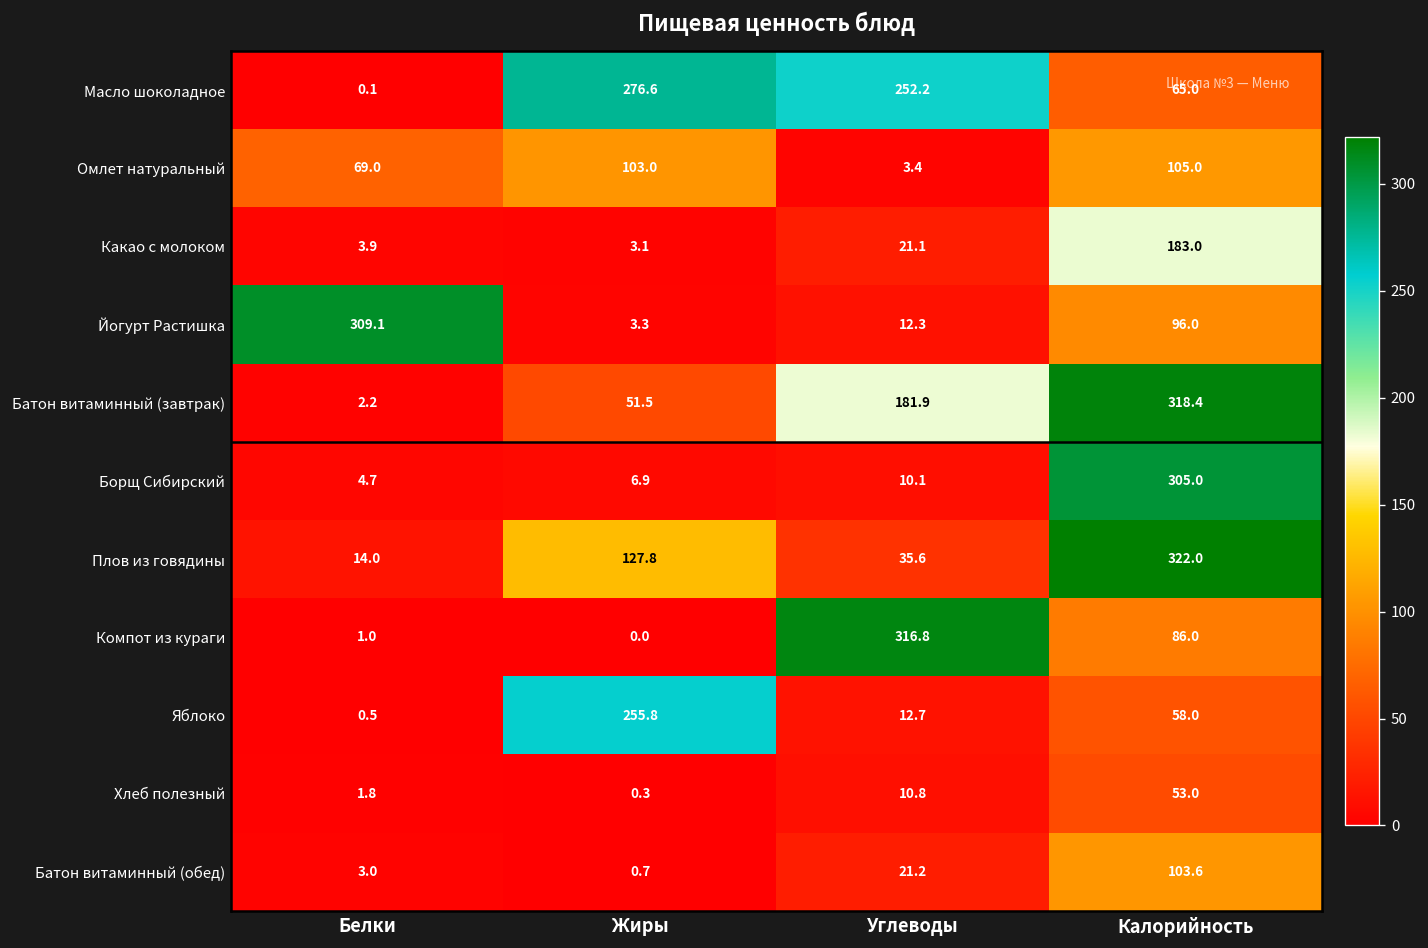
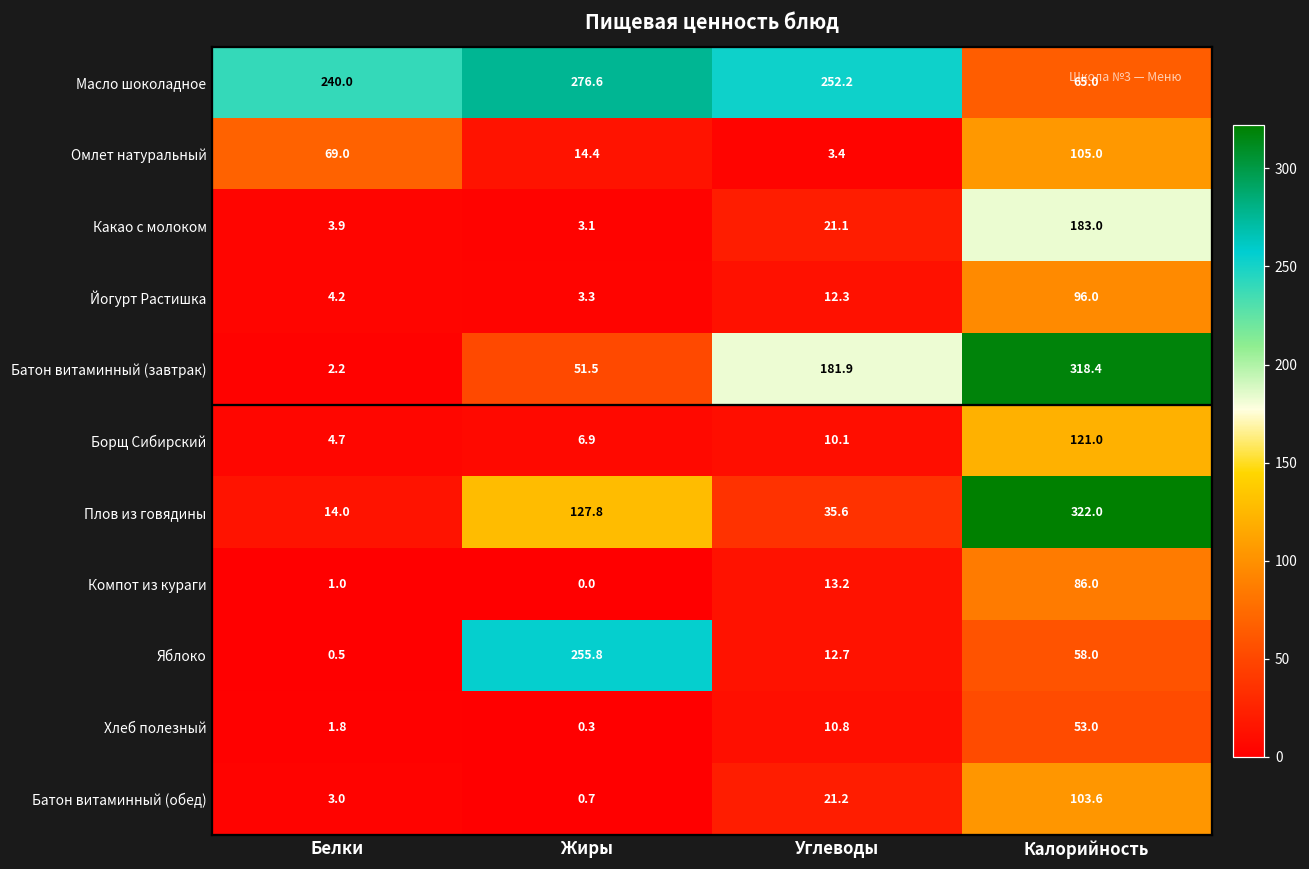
Масло шоколадное, Белки: 0.1 -> 240.0
Омлет натуральный, Жиры: 103.0 -> 14.4
Йогурт Растишка, Белки: 309.1 -> 4.2
Борщ Сибирский, Калорийность: 305.0 -> 121.0
Компот из кураги, Углеводы: 316.8 -> 13.2
